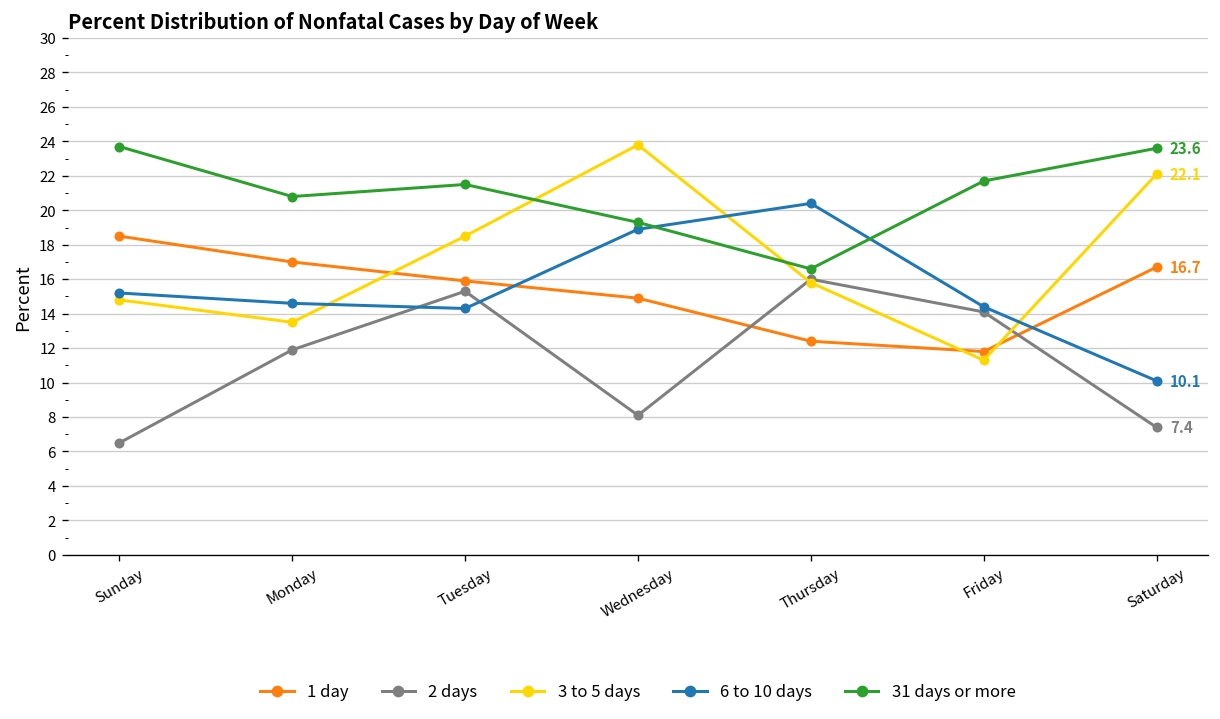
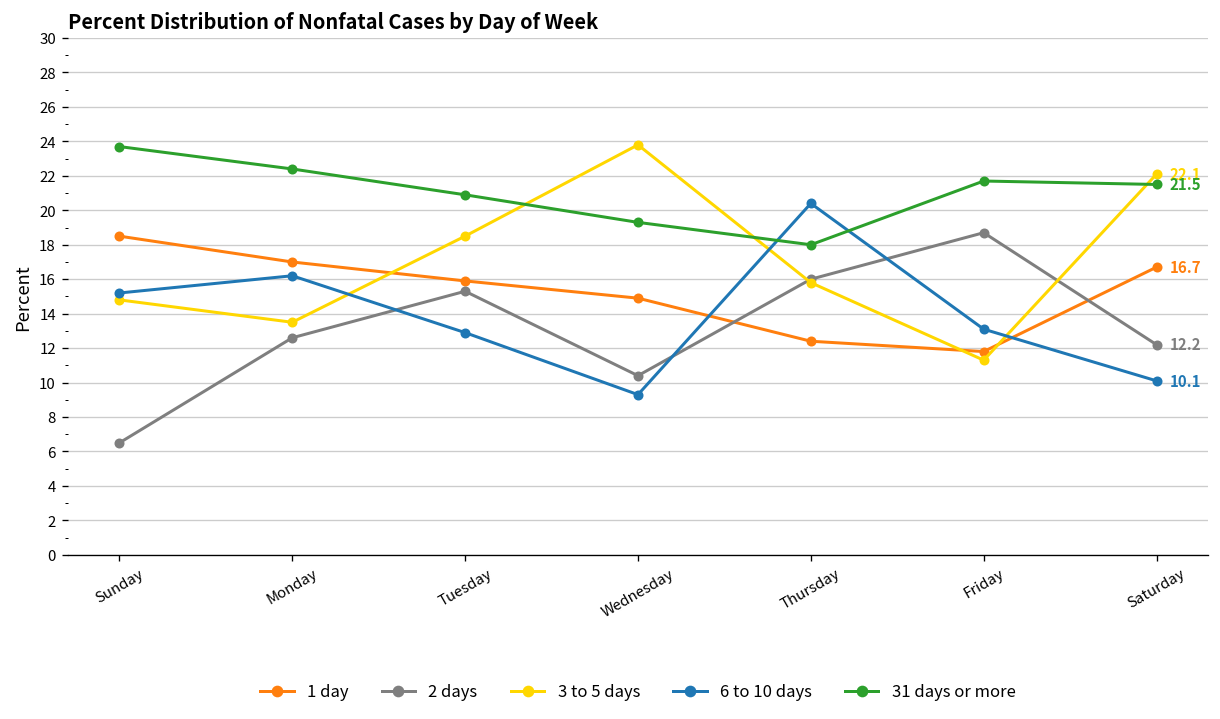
2 days, Monday: 11.9 -> 12.6
6 to 10 days, Monday: 14.6 -> 16.2
31 days or more, Monday: 20.8 -> 22.4
6 to 10 days, Tuesday: 14.3 -> 12.9
31 days or more, Tuesday: 21.5 -> 20.9
2 days, Wednesday: 8.1 -> 10.4
6 to 10 days, Wednesday: 18.9 -> 9.3
31 days or more, Thursday: 16.6 -> 18.0
2 days, Friday: 14.1 -> 18.7
6 to 10 days, Friday: 14.4 -> 13.1
2 days, Saturday: 7.4 -> 12.2
31 days or more, Saturday: 23.6 -> 21.5
